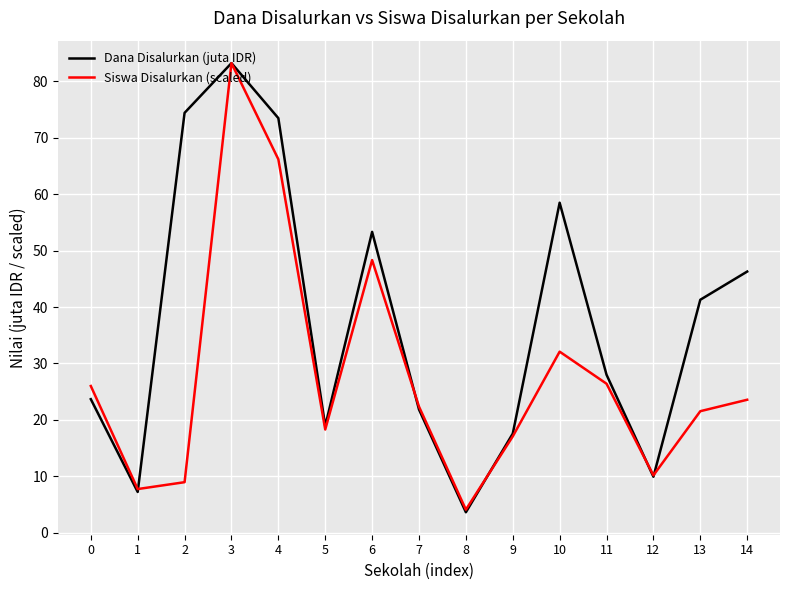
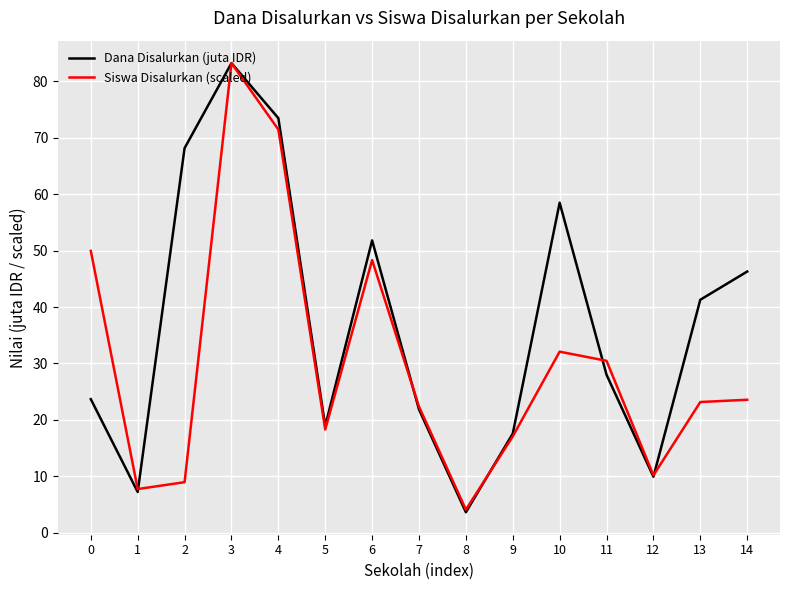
Siswa Disalurkan (scaled), 0: 26 -> 50
Dana Disalurkan (juta IDR), 2: 74 -> 68
Siswa Disalurkan (scaled), 4: 66 -> 71
Dana Disalurkan (juta IDR), 6: 53 -> 52
Siswa Disalurkan (scaled), 11: 26 -> 30
Siswa Disalurkan (scaled), 13: 22 -> 23
